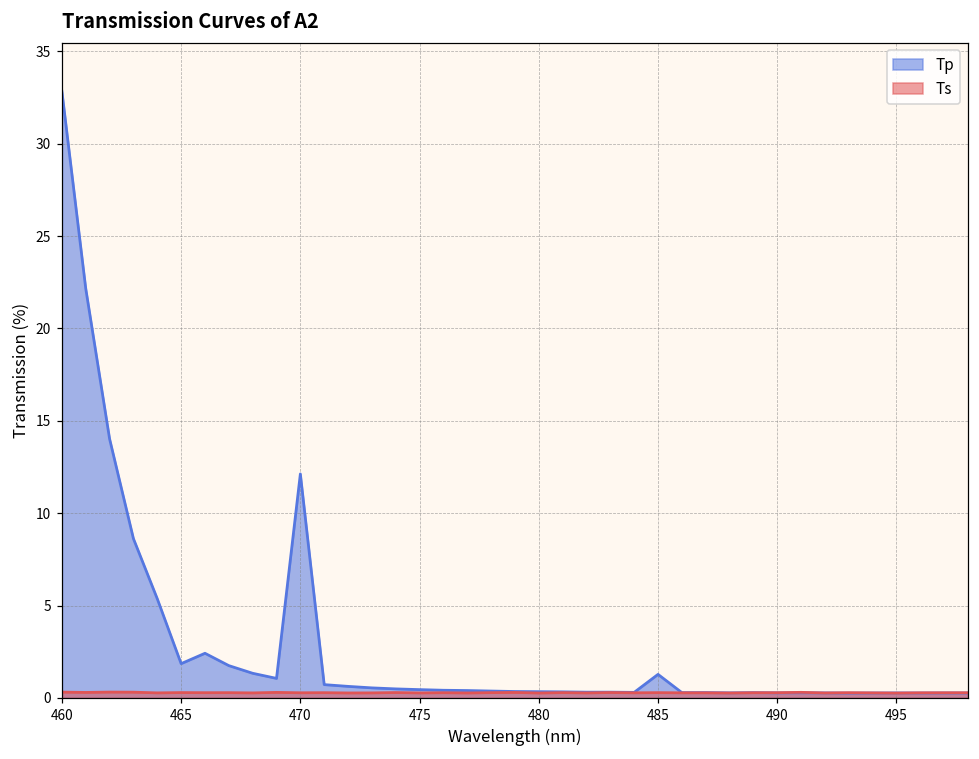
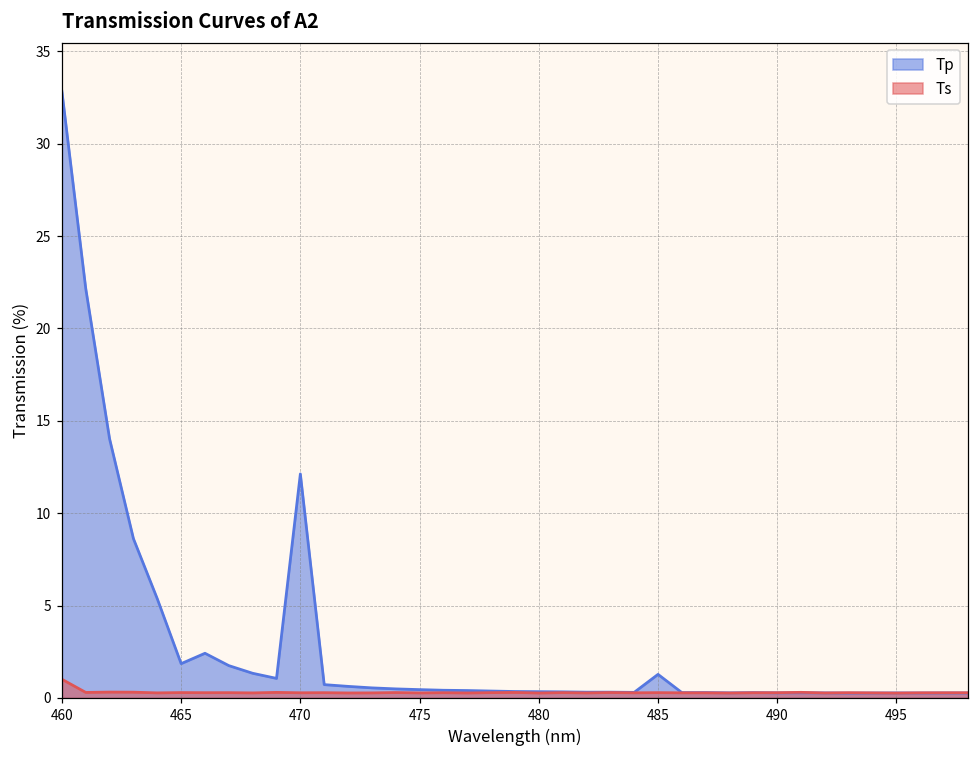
Ts, 460: 0.3 -> 1.0
